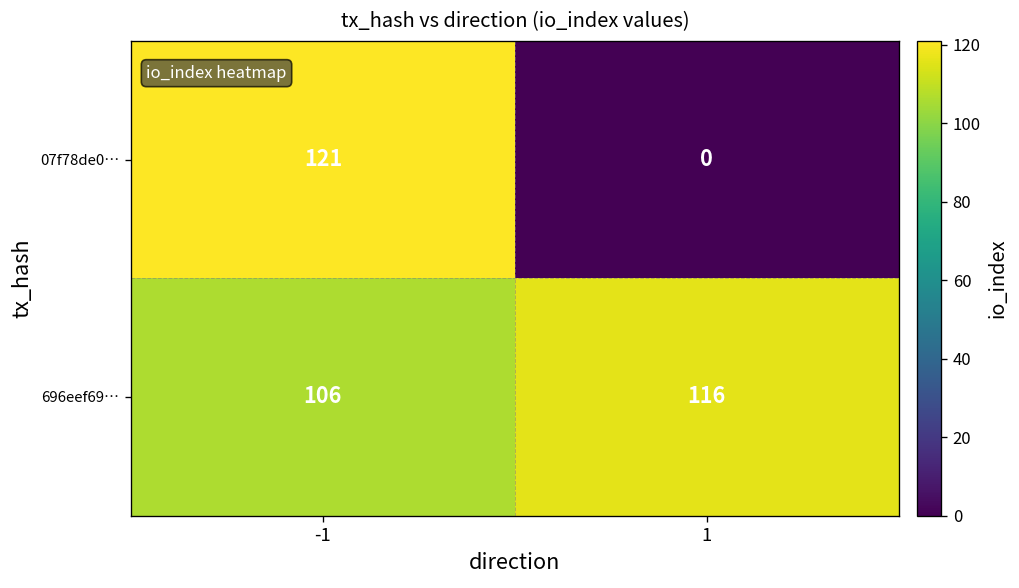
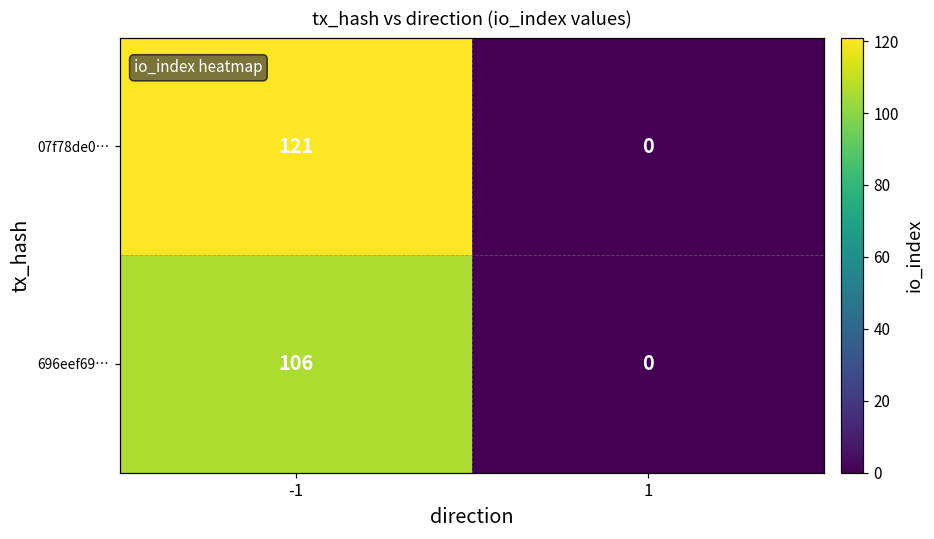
696eef69…, 1: 116 -> 0
